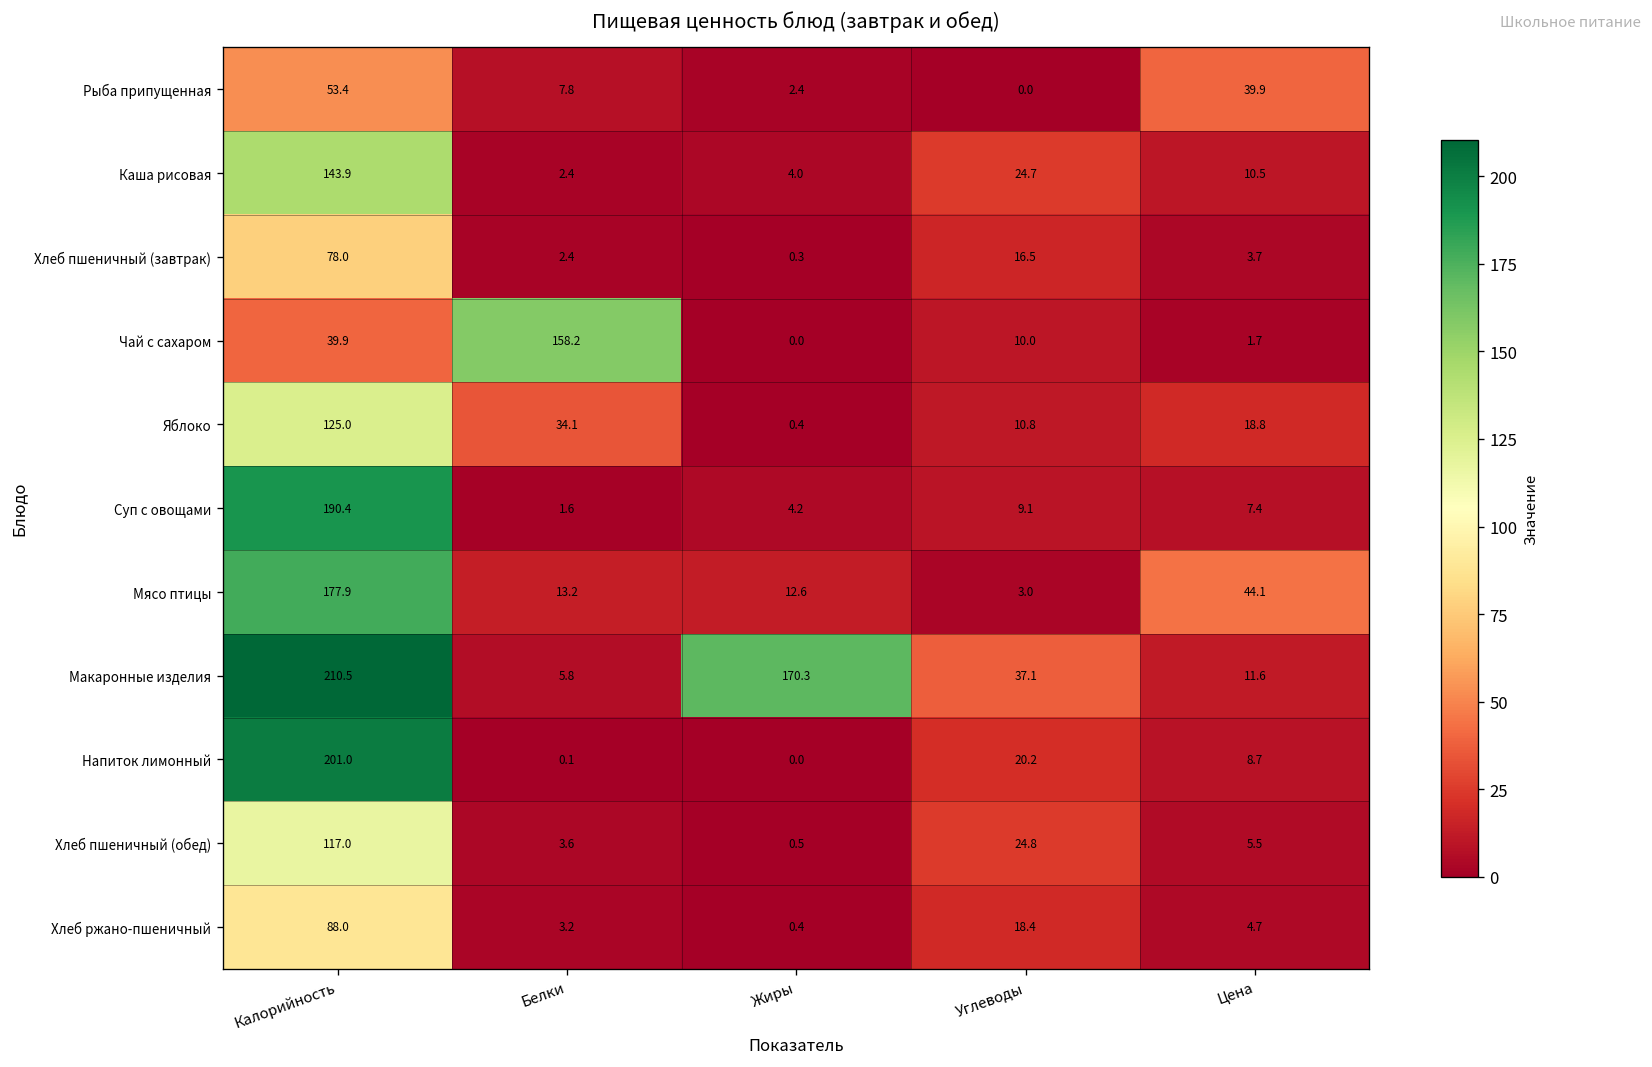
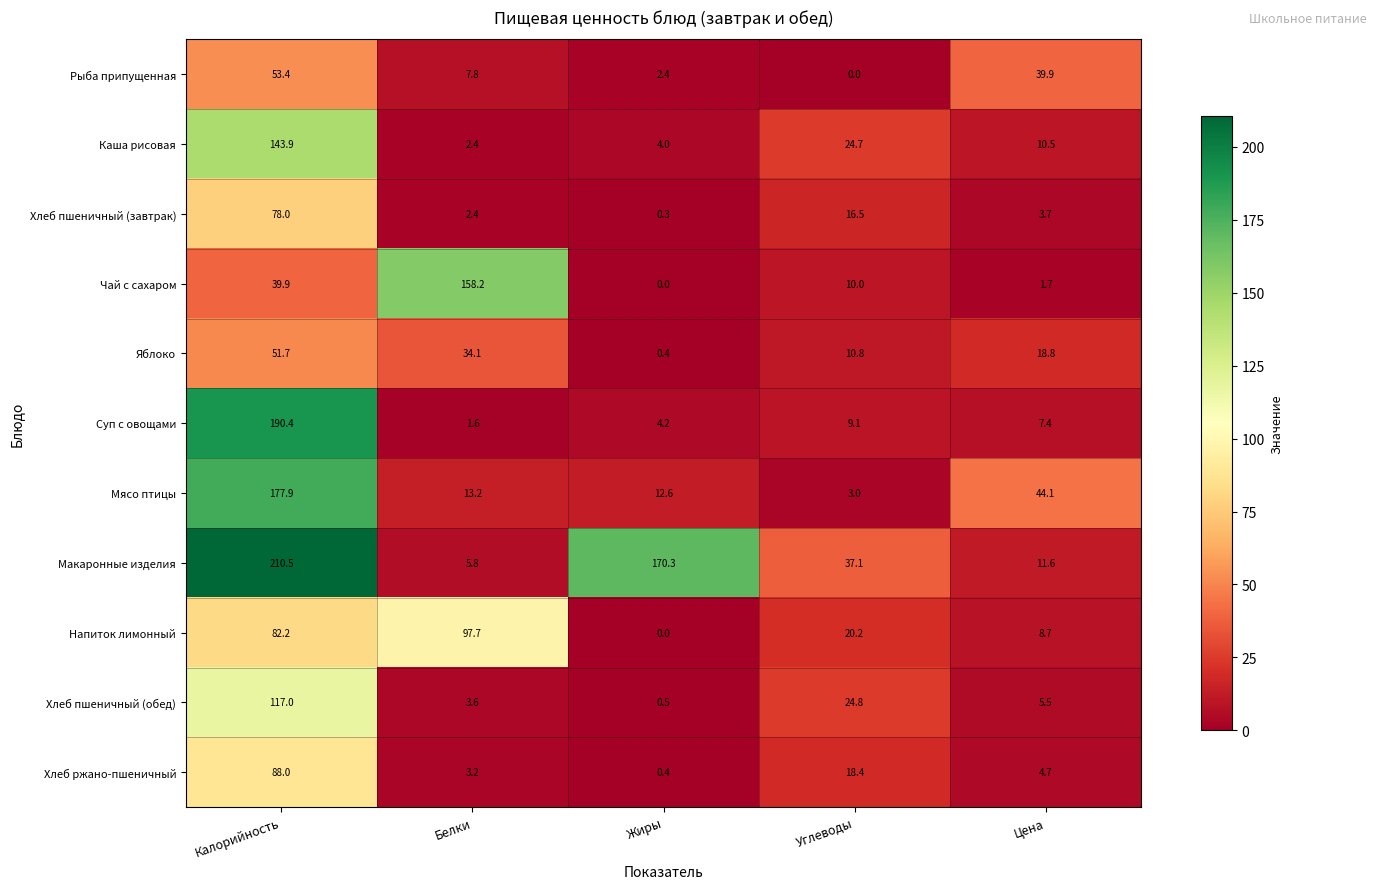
Яблоко, Калорийность: 125.0 -> 51.7
Напиток лимонный, Калорийность: 201.0 -> 82.2
Напиток лимонный, Белки: 0.1 -> 97.7
